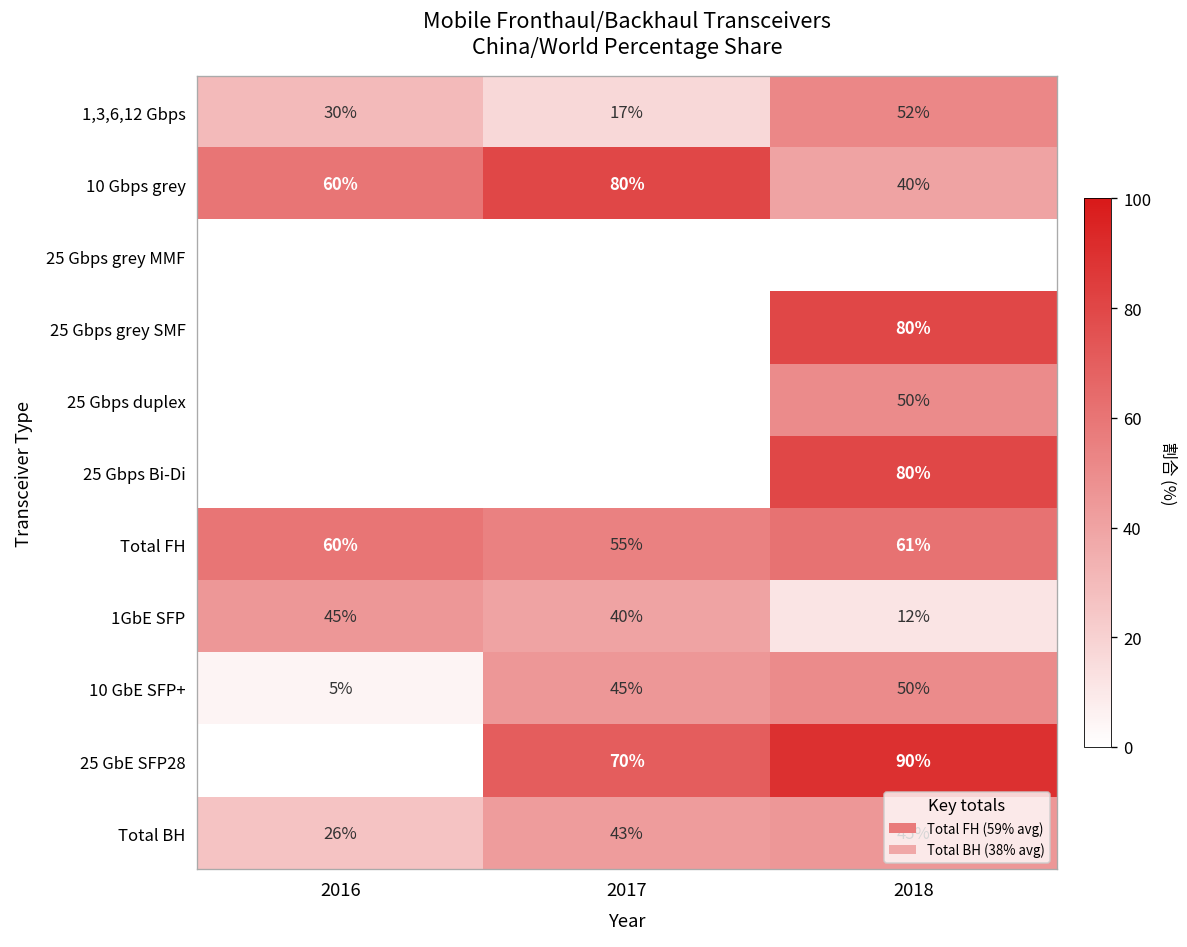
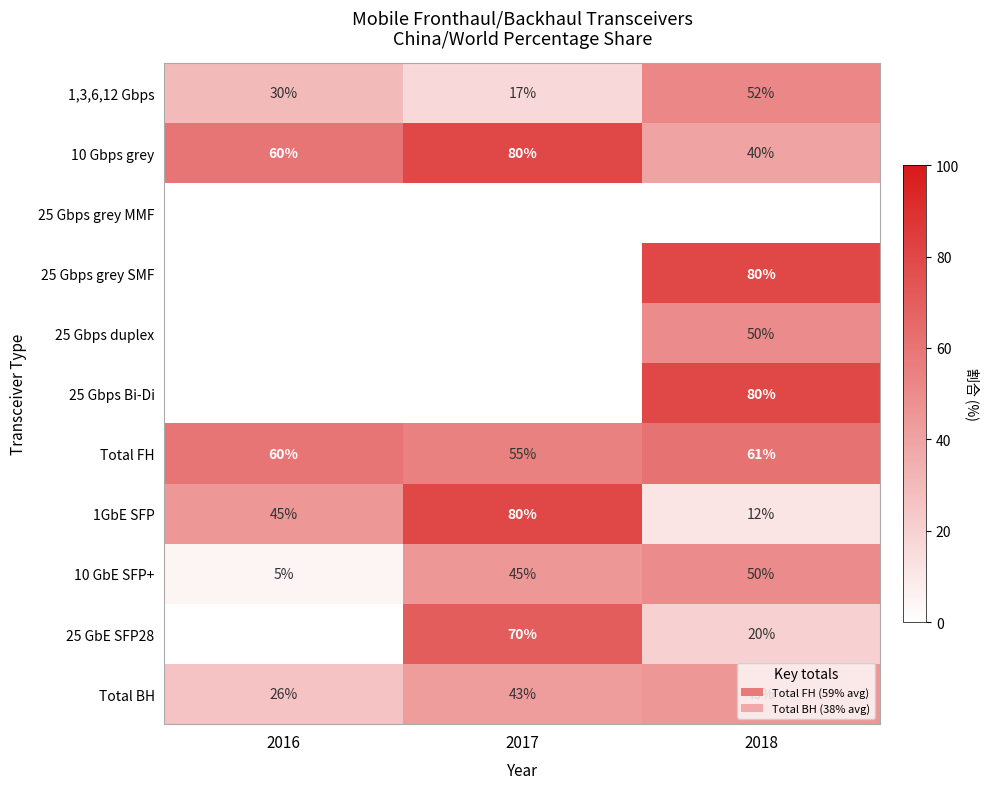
1GbE SFP, 2017: 40% -> 80%
25 GbE SFP28, 2018: 90% -> 20%
